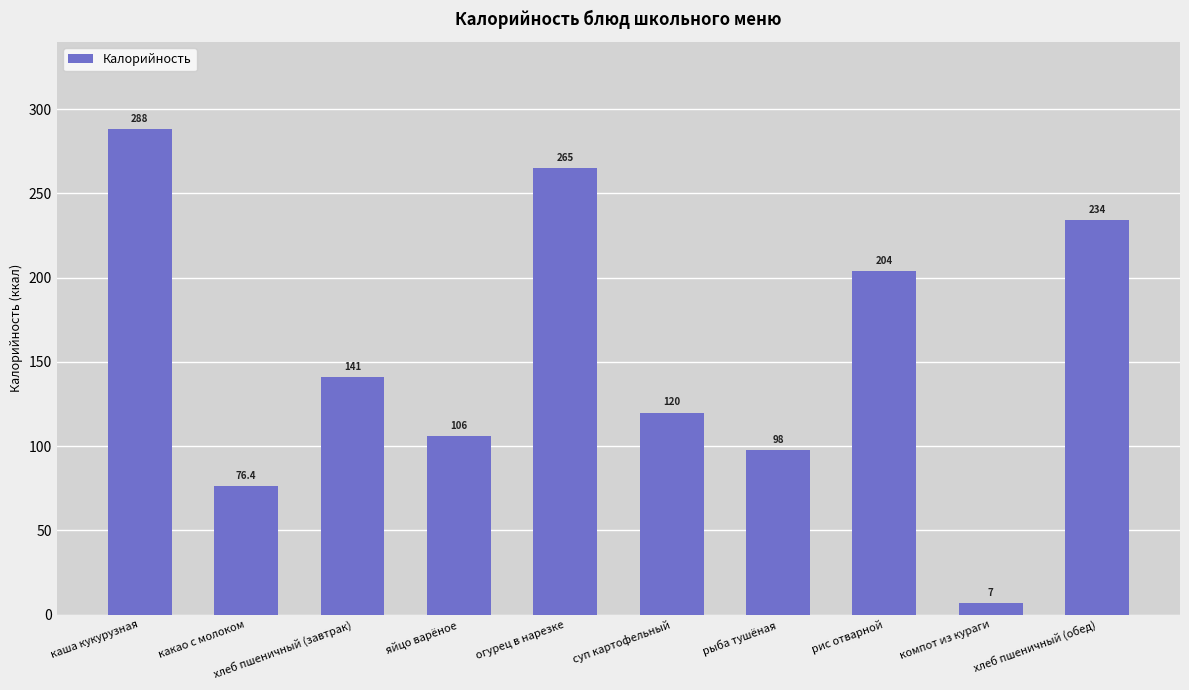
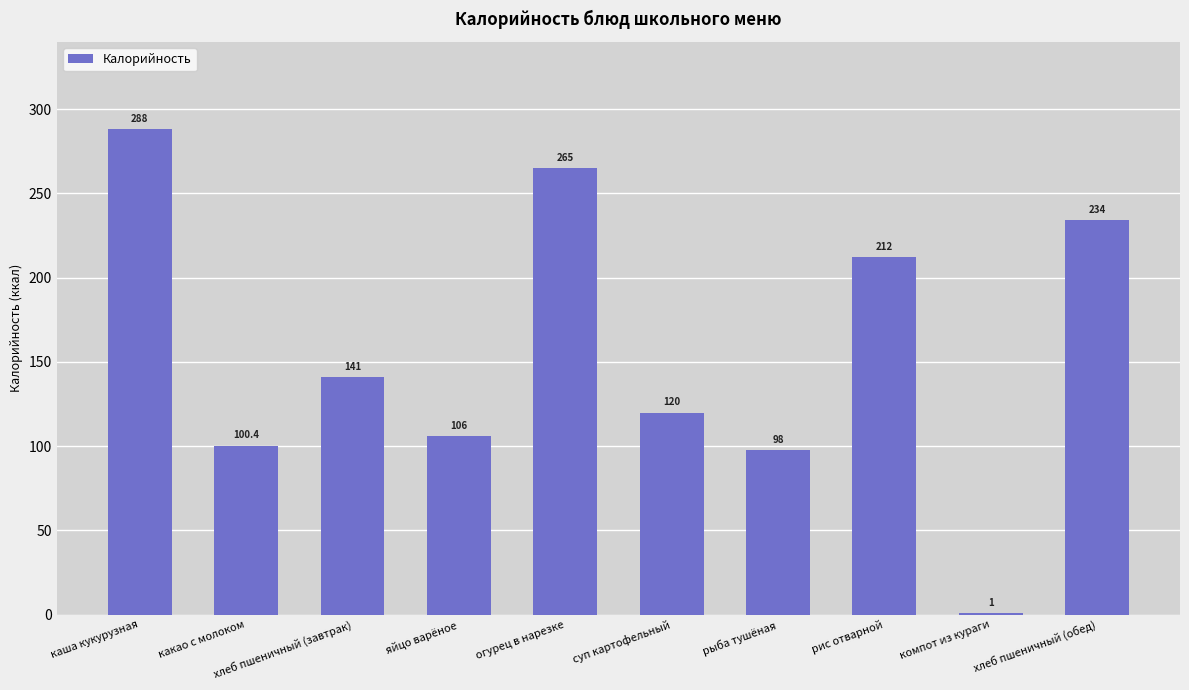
какао с молоком: 76.4 -> 100.4
рис отварной: 204 -> 212
компот из кураги: 7 -> 1
